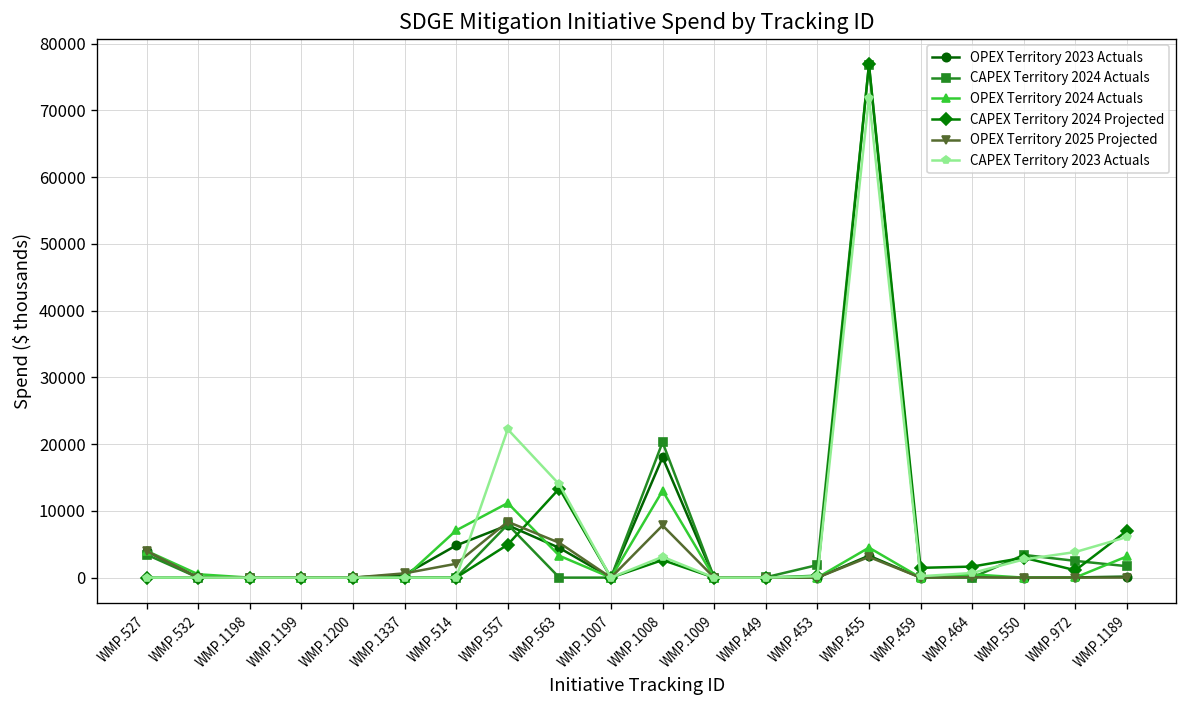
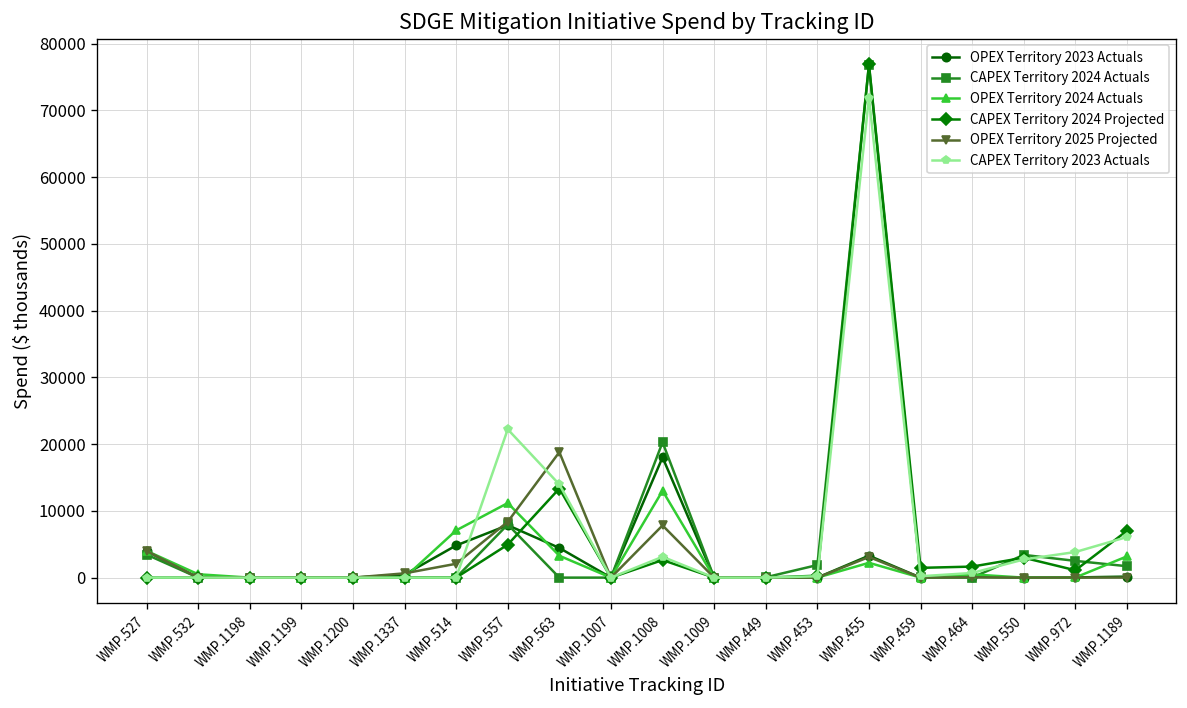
OPEX Territory 2025 Projected, WMP.563: 5000 -> 19000
OPEX Territory 2024 Actuals, WMP.455: 4000 -> 2000
